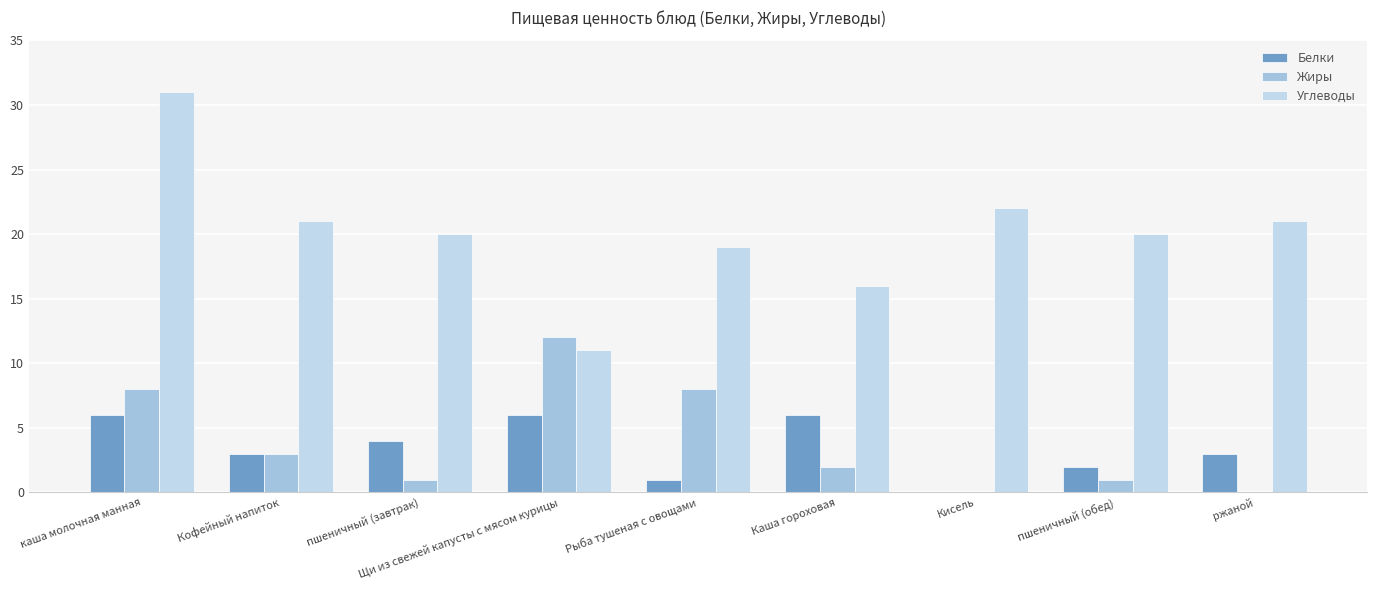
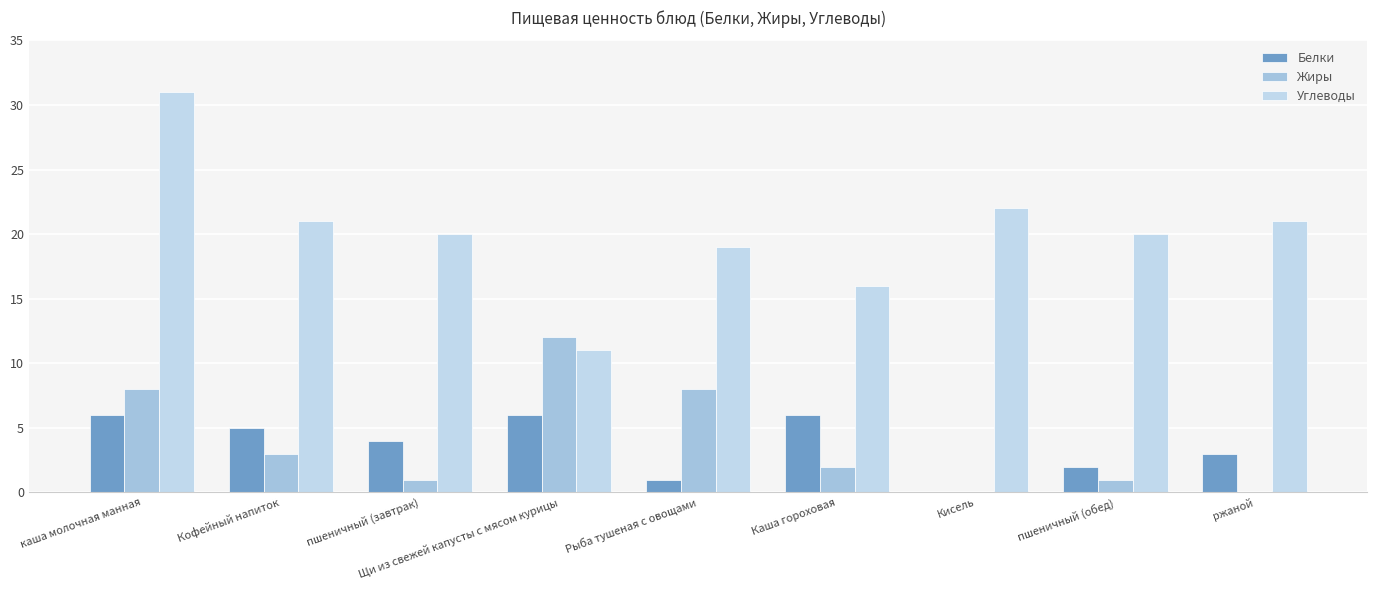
Белки, Кофейный напиток: 3 -> 5
